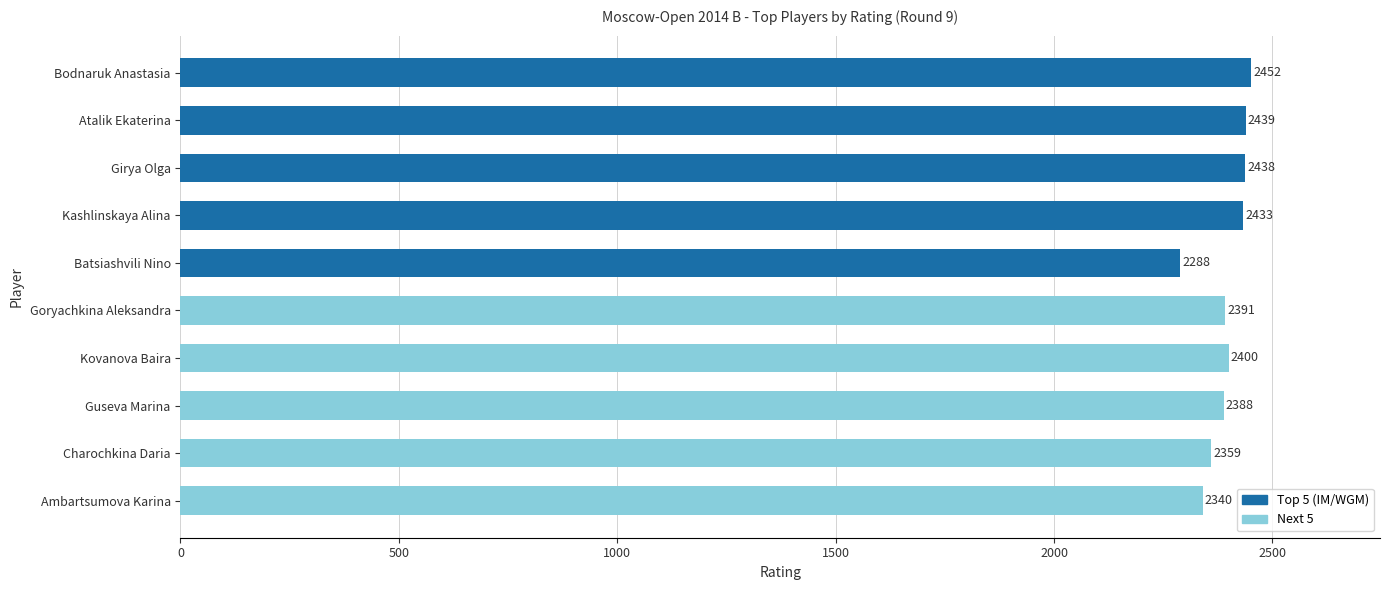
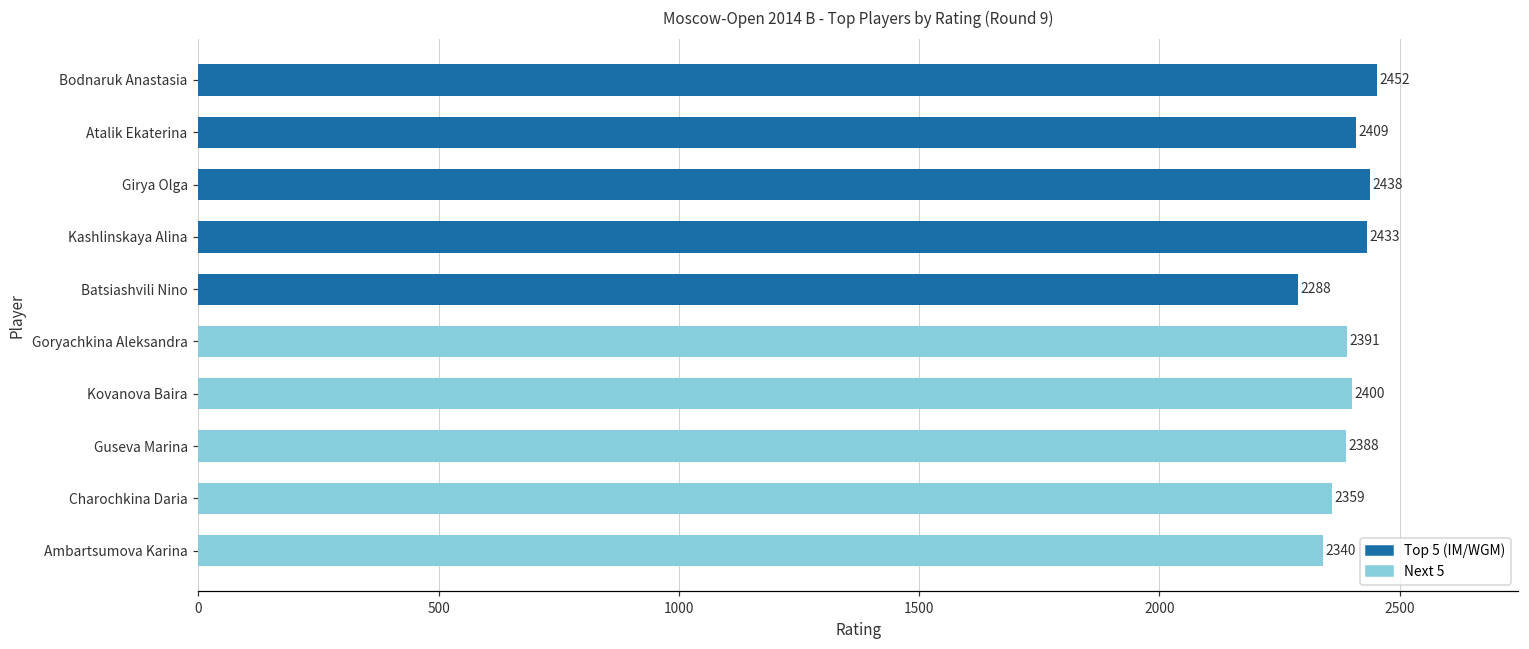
Atalik Ekaterina: 2439 -> 2409
